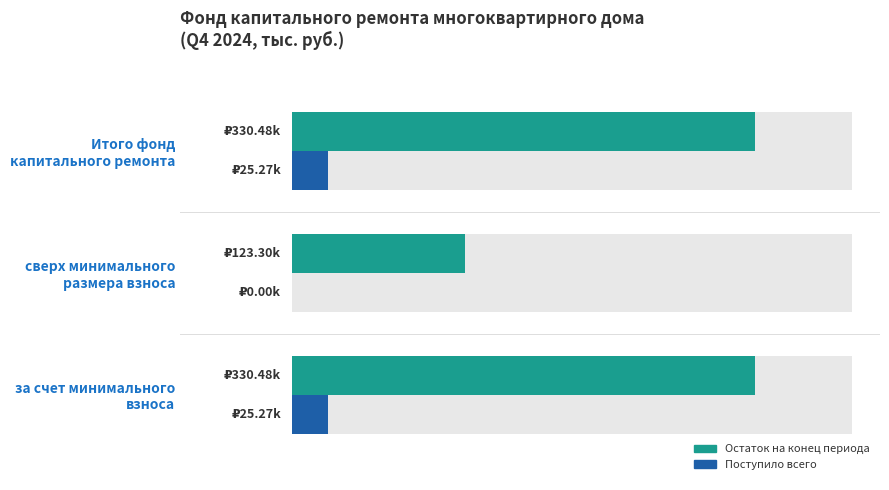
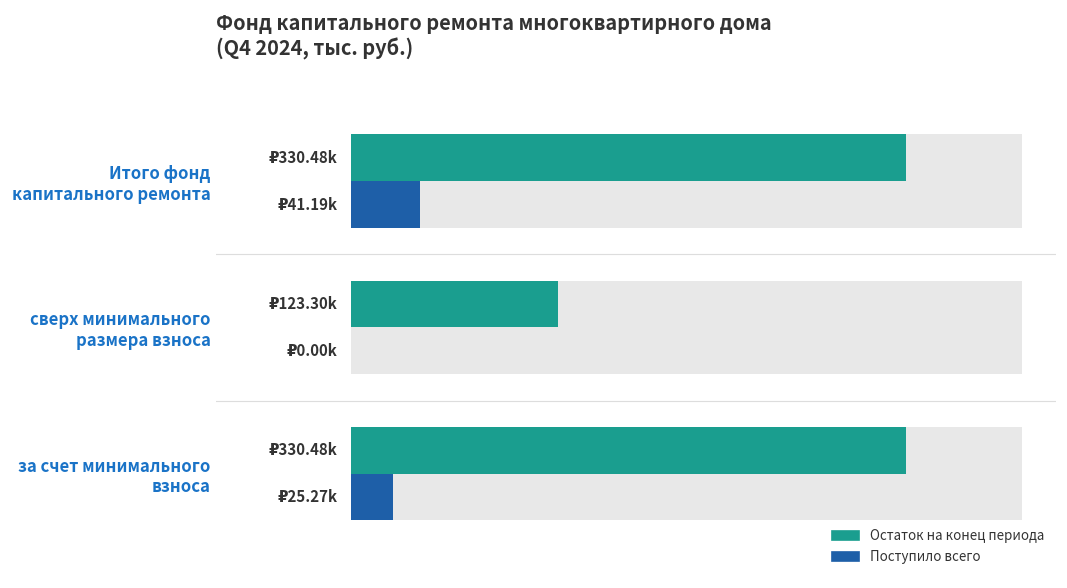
Поступило всего, Итого фонд капитального ремонта: 25.27k -> 41.19k
